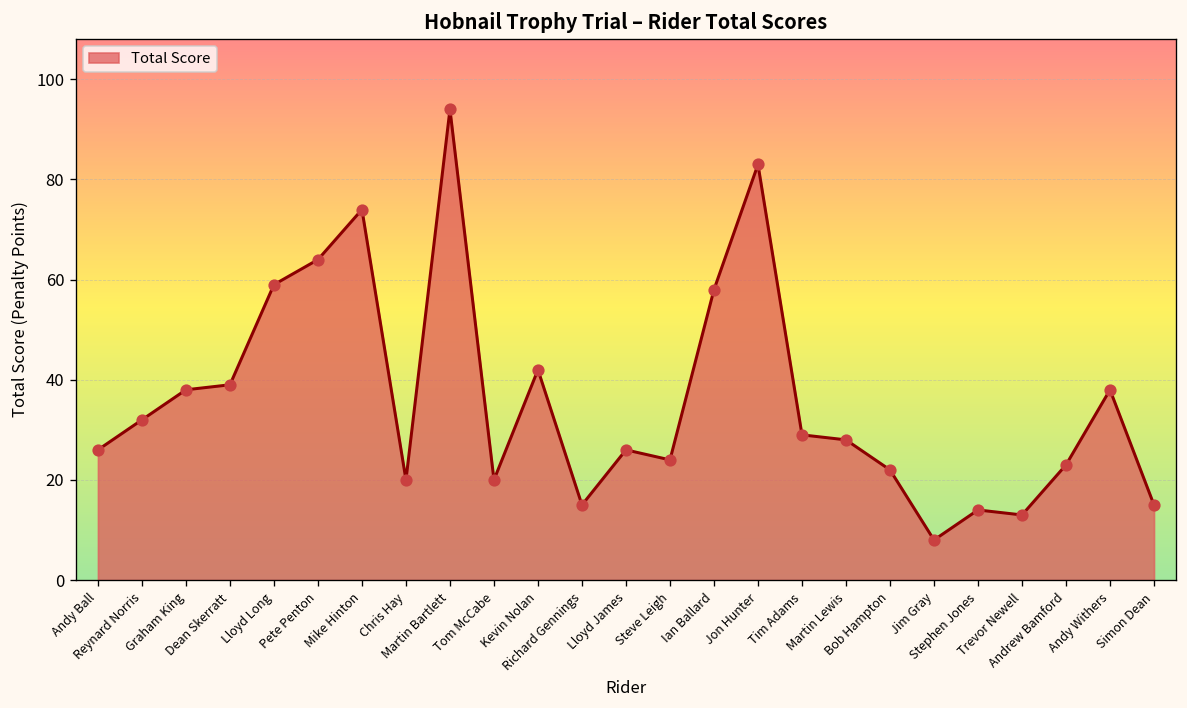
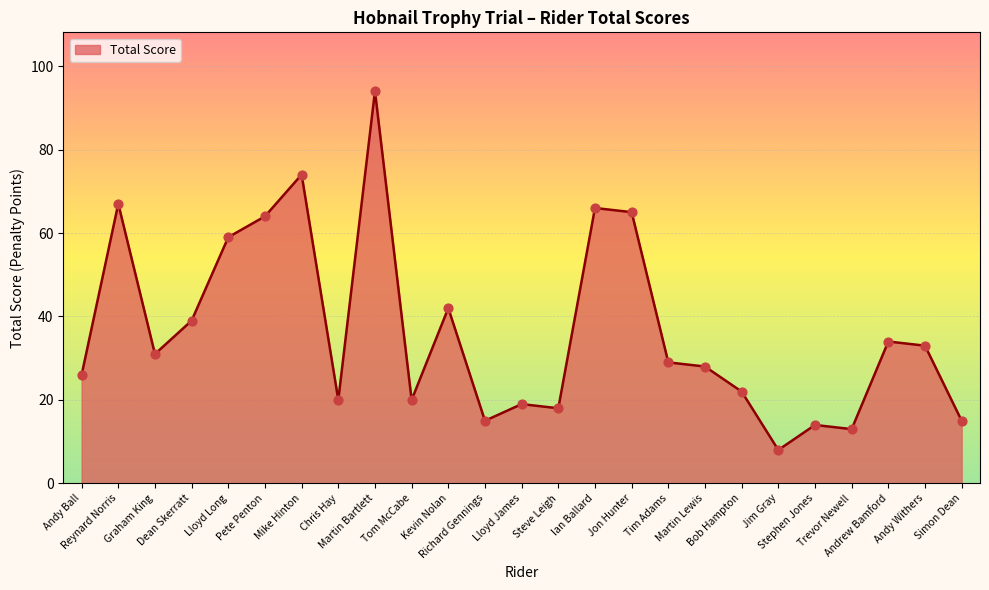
Reynard Norris: 32 -> 67
Graham King: 38 -> 31
Lloyd James: 26 -> 19
Steve Leigh: 24 -> 18
Ian Ballard: 58 -> 66
Jon Hunter: 83 -> 65
Andrew Bamford: 23 -> 34
Andy Withers: 38 -> 33
